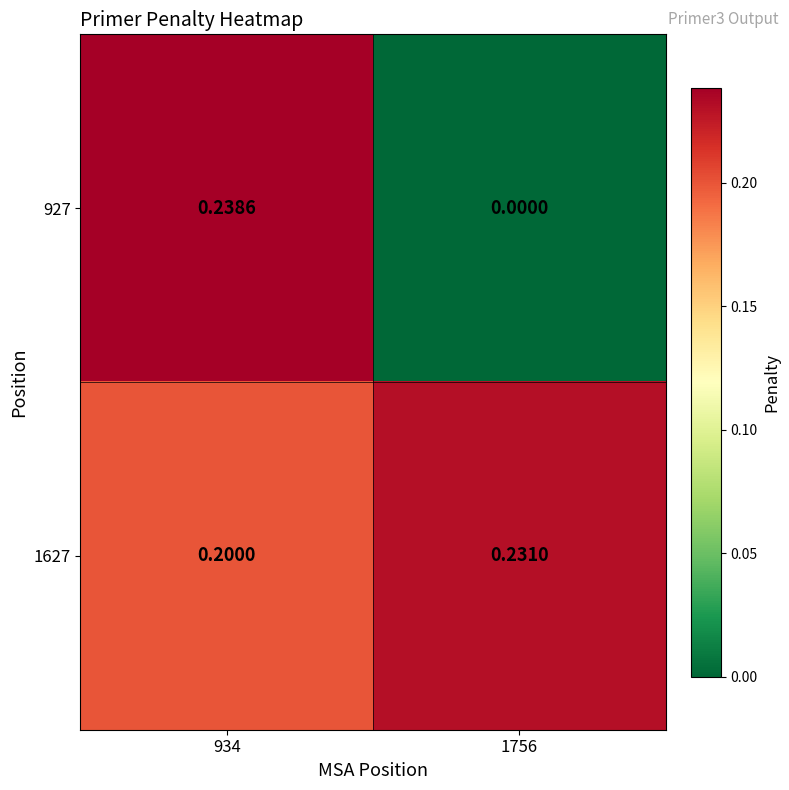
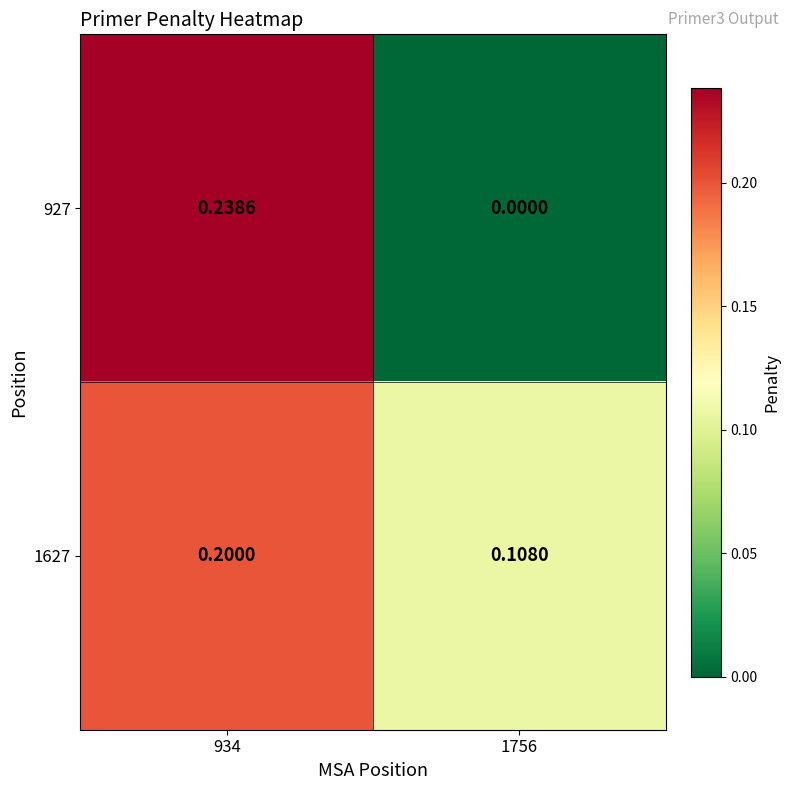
1627, 1756: 0.2310 -> 0.1080
